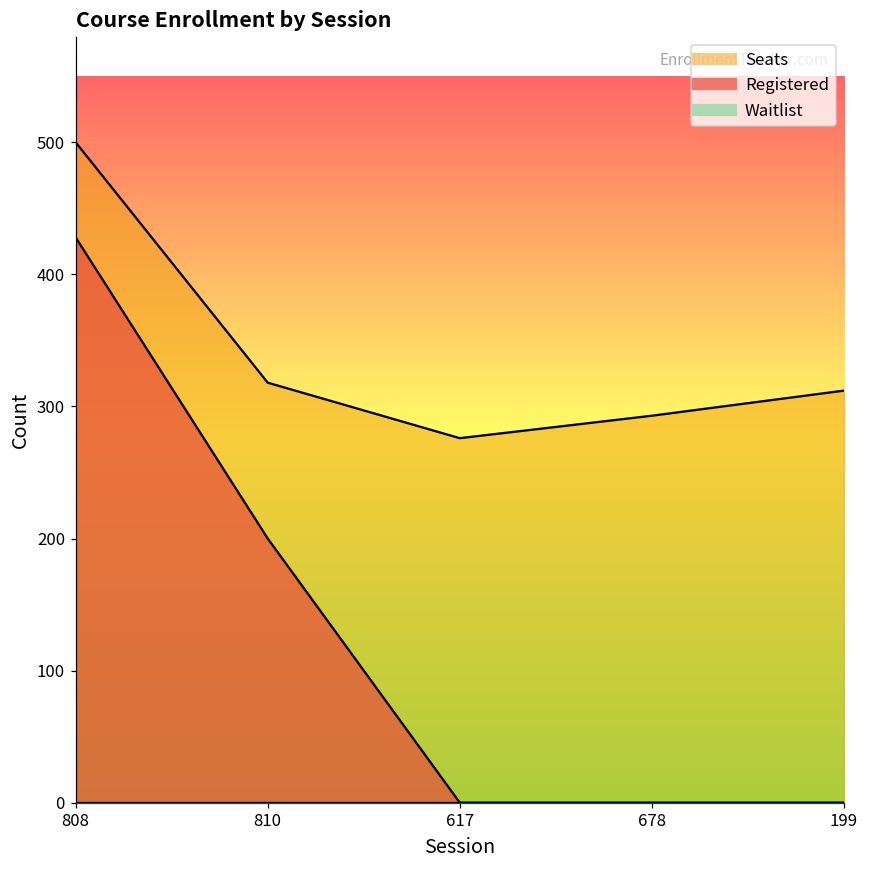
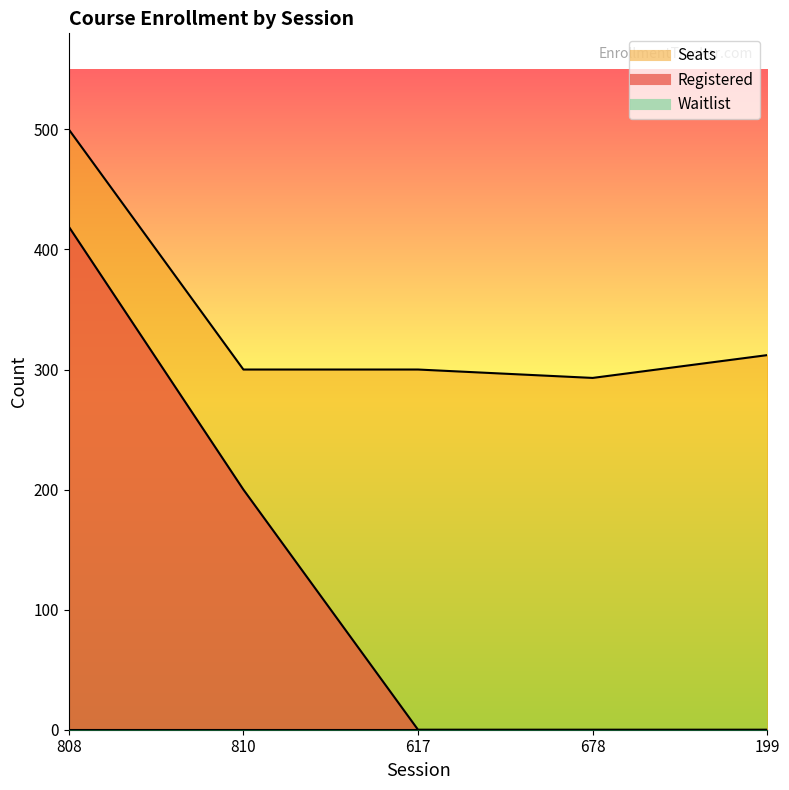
Registered, 808: 428 -> 419
Seats, 810: 318 -> 300
Seats, 617: 276 -> 300
